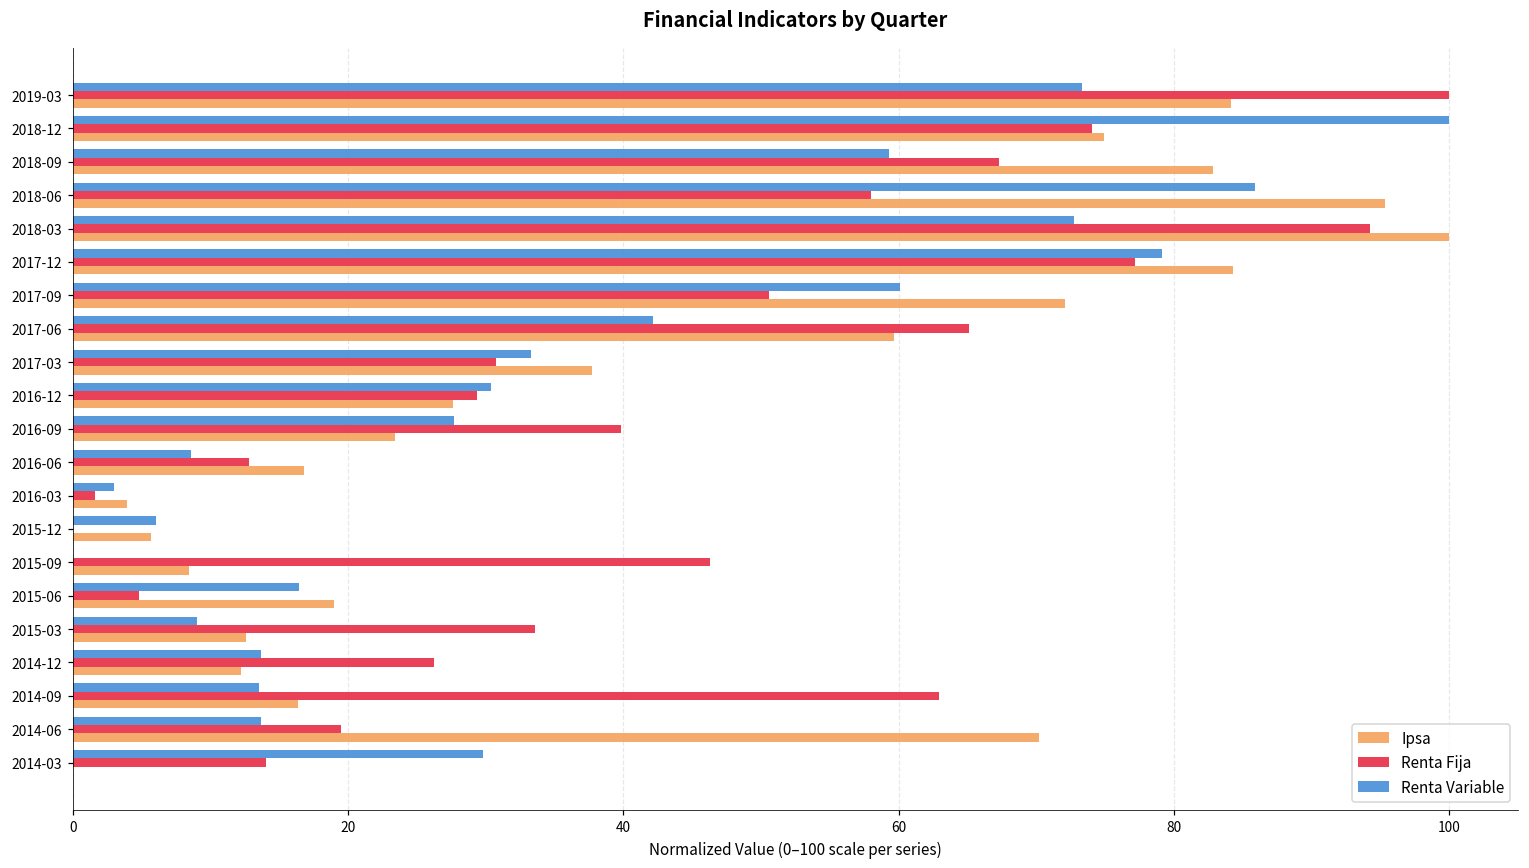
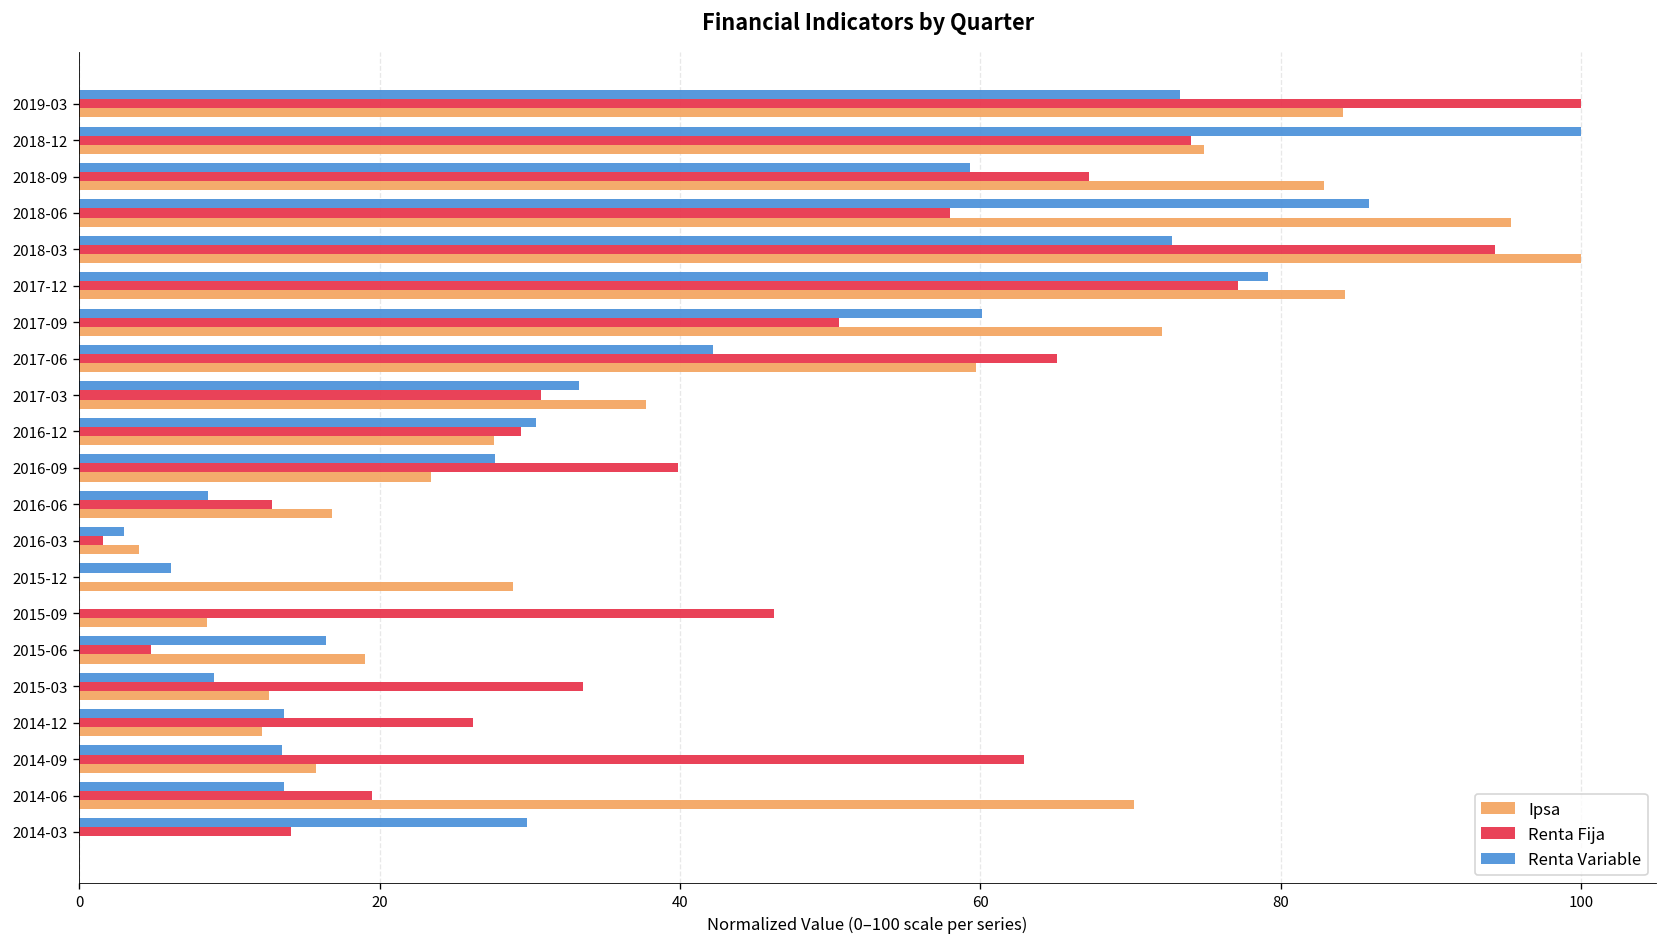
Ipsa, 2015-12: 5.7 -> 28.9
Ipsa, 2014-09: 16.4 -> 15.7
